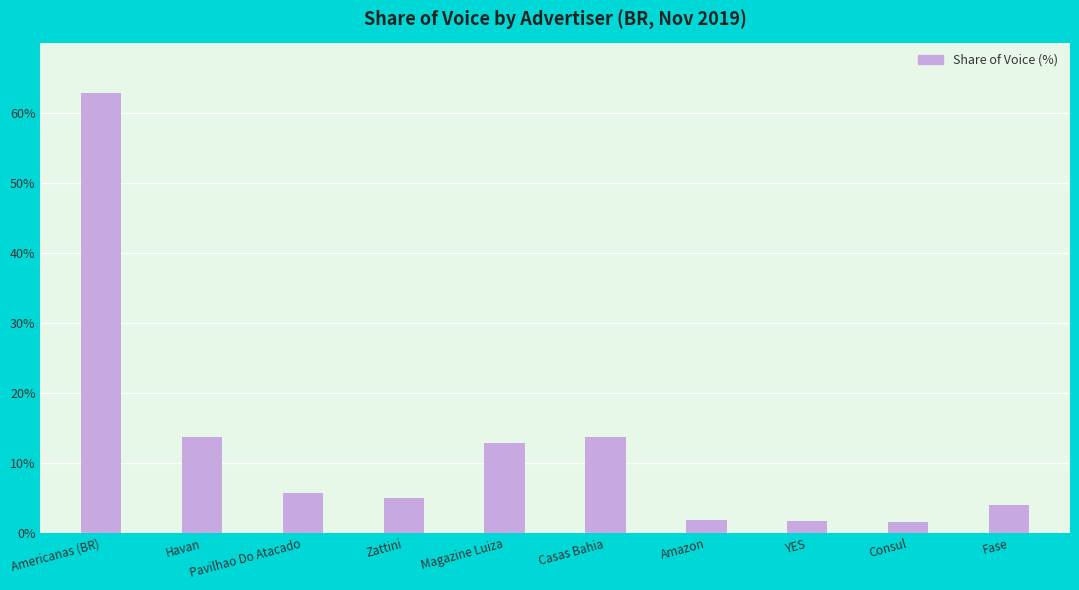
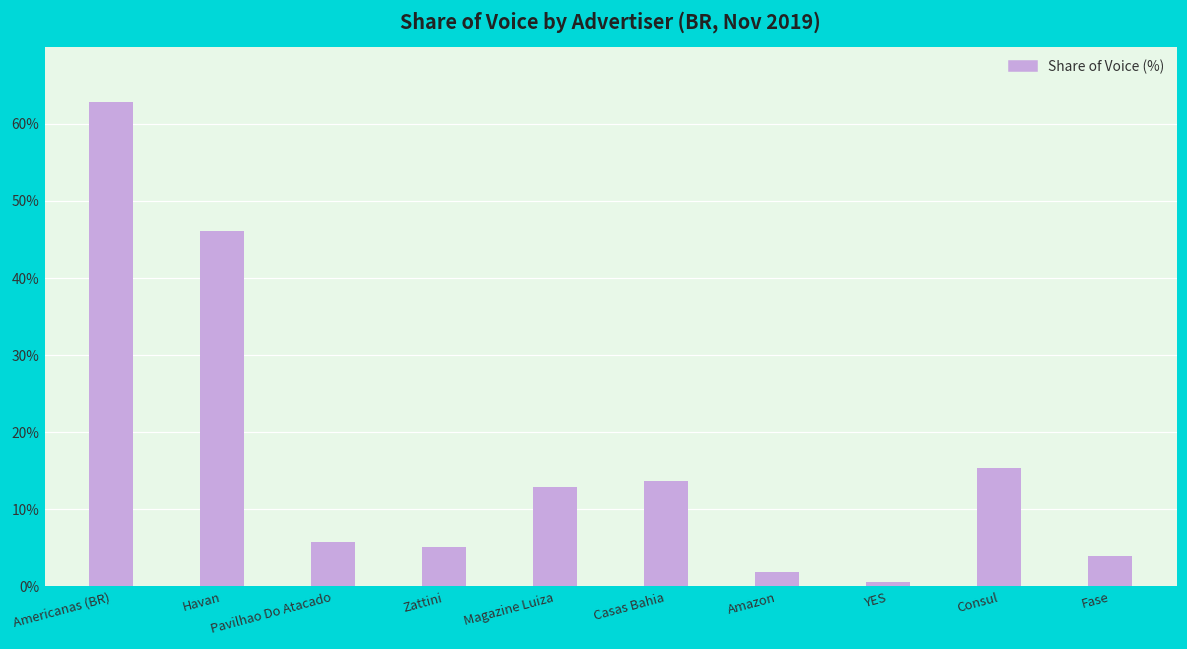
Havan: 14% -> 46%
YES: 2% -> 1%
Consul: 2% -> 15%
